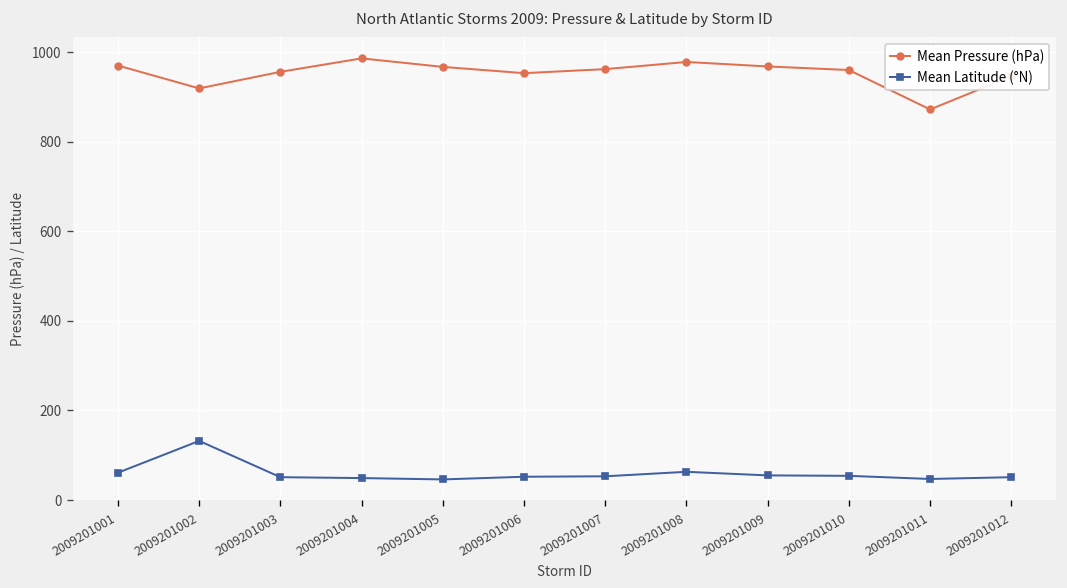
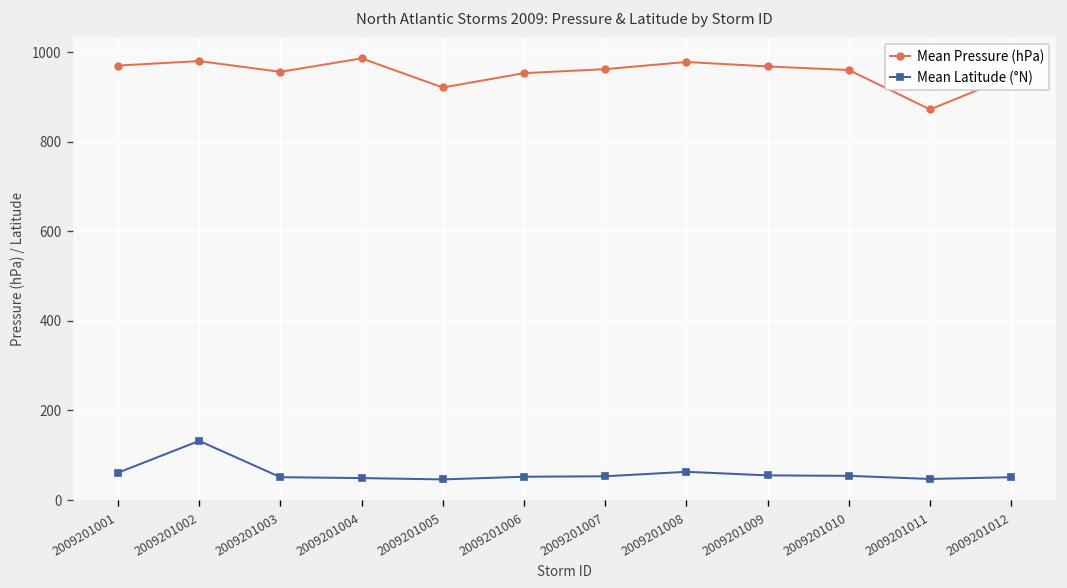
Mean Pressure (hPa), 2009201002: 920 -> 980
Mean Pressure (hPa), 2009201005: 970 -> 920
